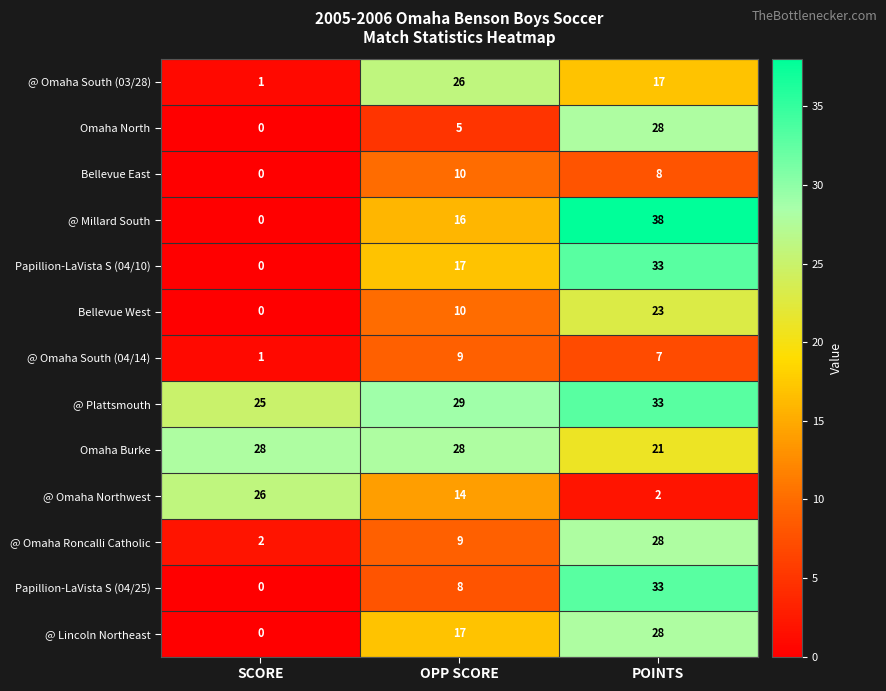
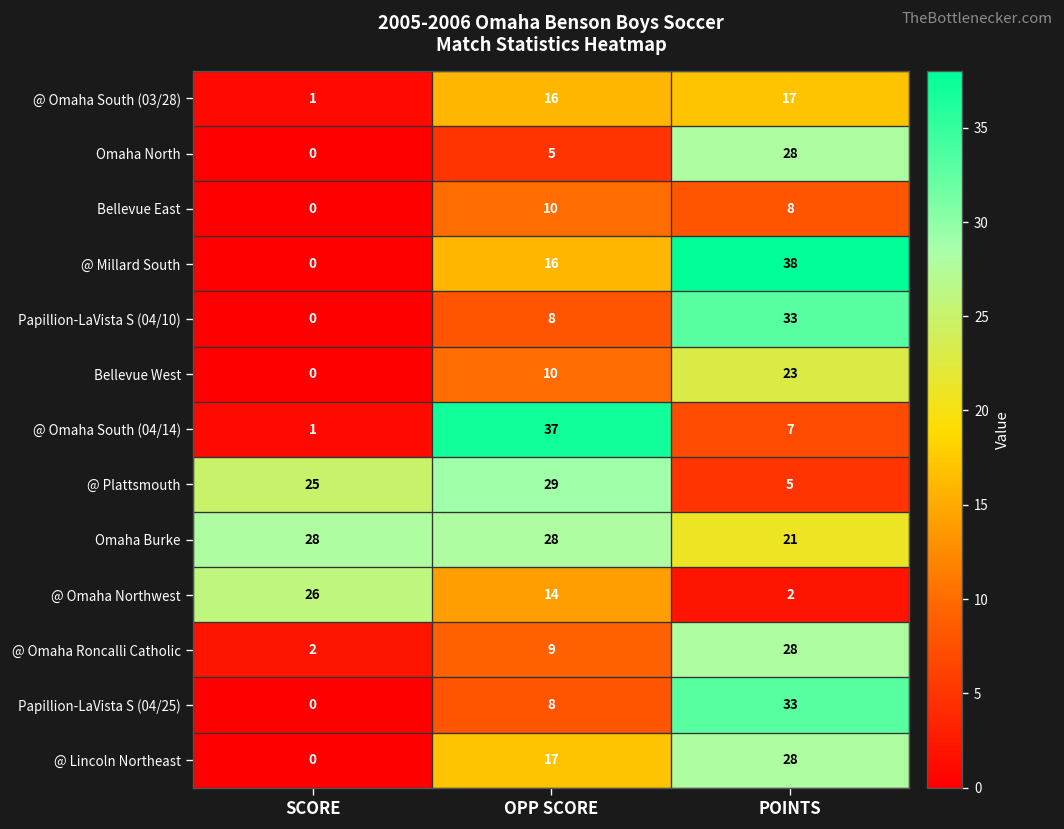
@ Omaha South (03/28), OPP SCORE: 26 -> 16
Papillion-LaVista S (04/10), OPP SCORE: 17 -> 8
@ Omaha South (04/14), OPP SCORE: 9 -> 37
@ Plattsmouth, POINTS: 33 -> 5
